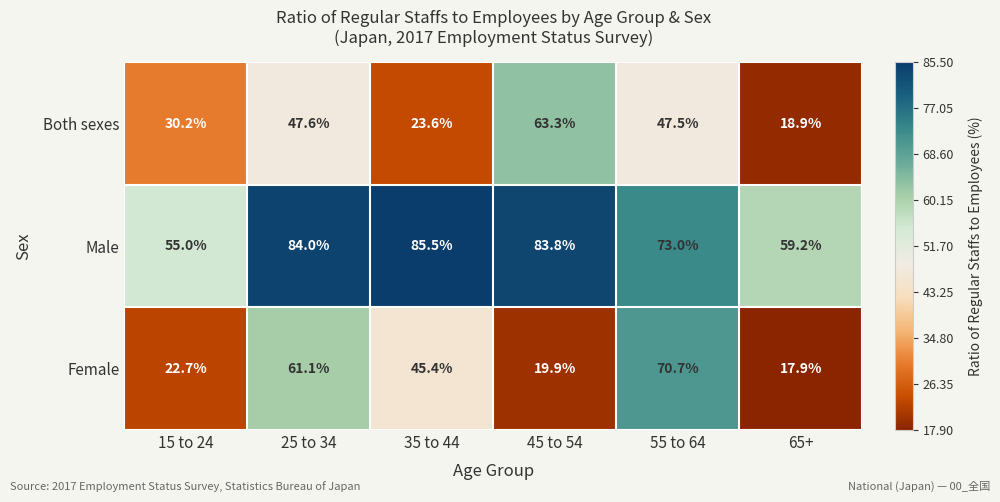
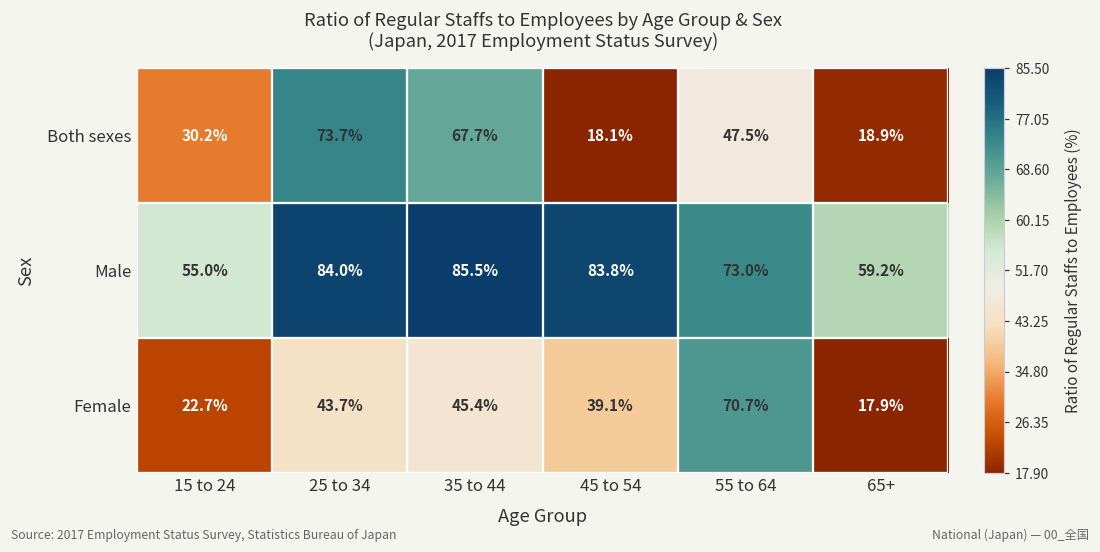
Both sexes, 25 to 34: 47.6% -> 73.7%
Both sexes, 35 to 44: 23.6% -> 67.7%
Both sexes, 45 to 54: 63.3% -> 18.1%
Female, 25 to 34: 61.1% -> 43.7%
Female, 45 to 54: 19.9% -> 39.1%
